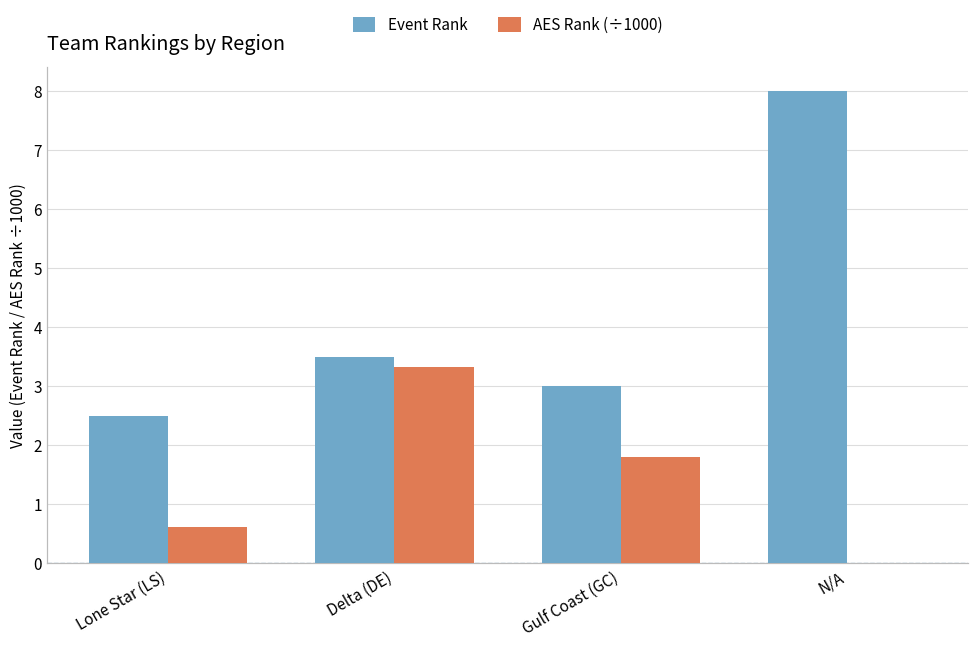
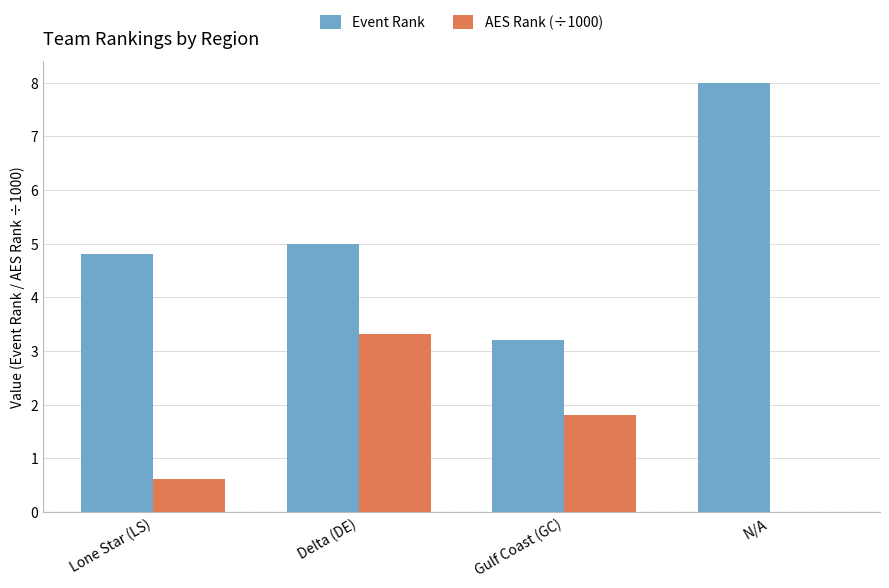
Event Rank, Lone Star (LS): 2.5 -> 4.8
Event Rank, Delta (DE): 3.5 -> 5.0
Event Rank, Gulf Coast (GC): 3.0 -> 3.2
